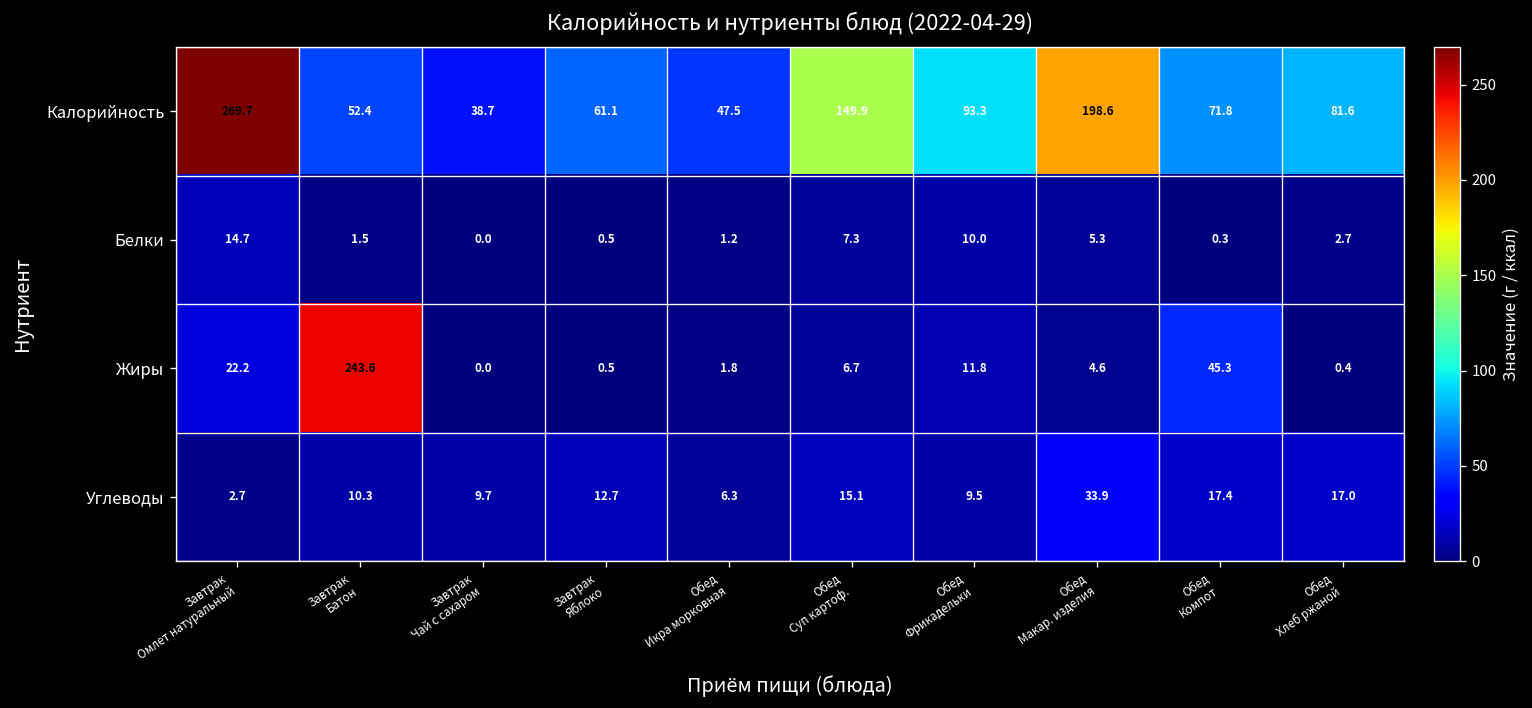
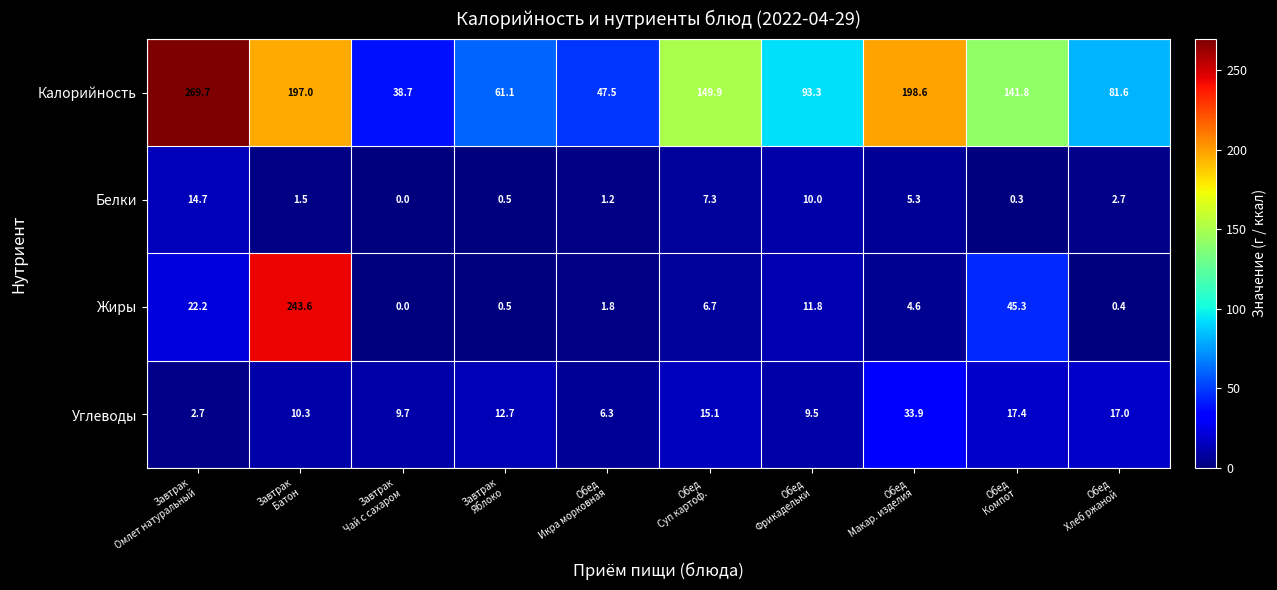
Калорийность, Завтрак Батон: 52.4 -> 197.0
Калорийность, Обед Компот: 71.8 -> 141.8
